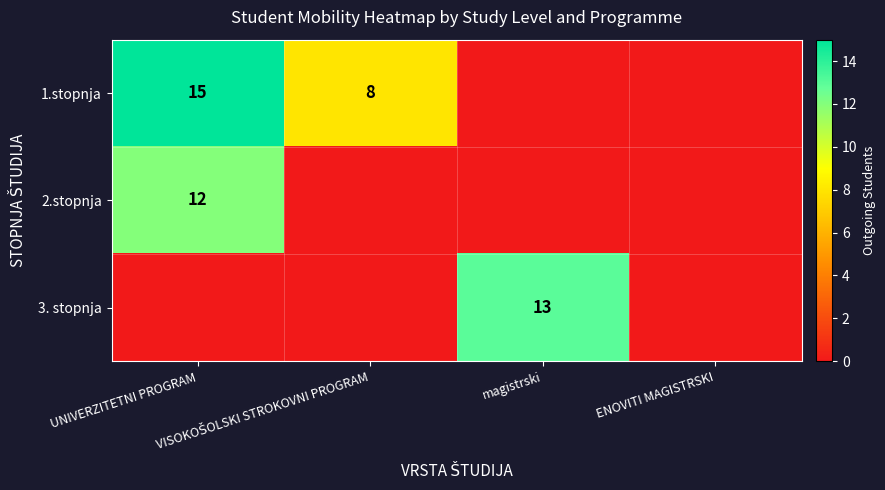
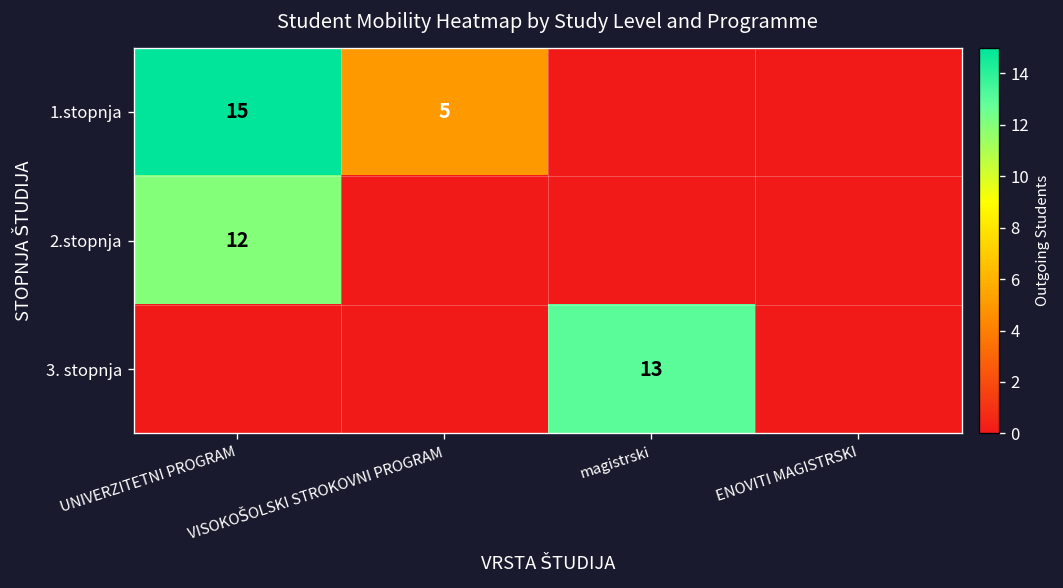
1.stopnja, VISOKOŠOLSKI STROKOVNI PROGRAM: 8 -> 5
